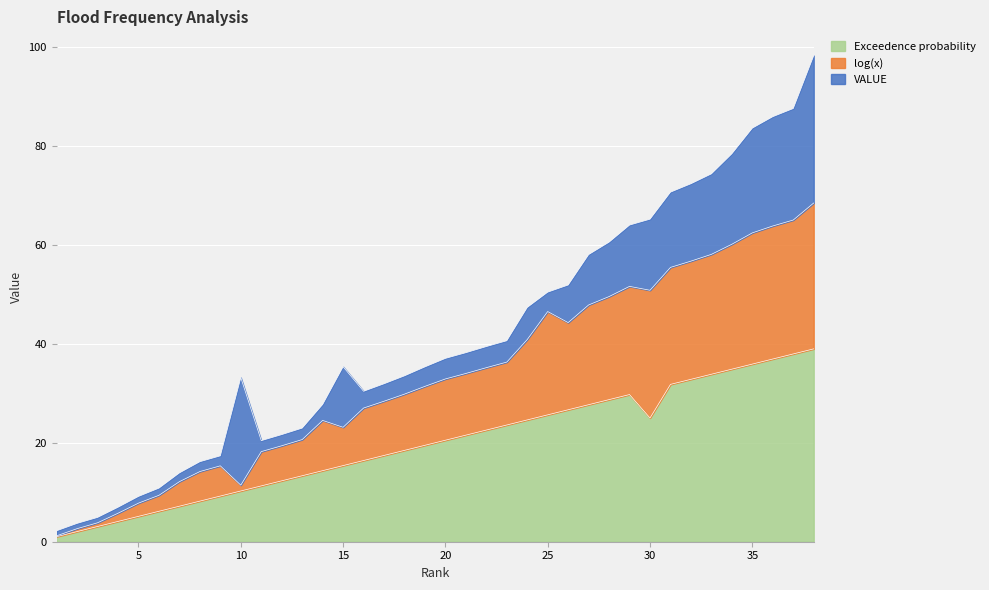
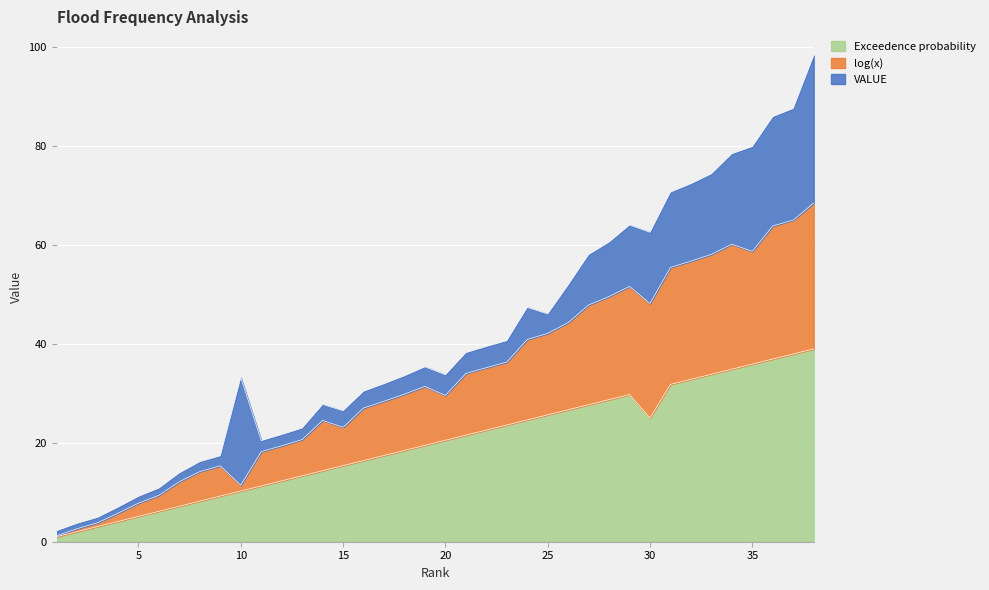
VALUE, 15: 12 -> 3
log(x), 20: 12 -> 9
log(x), 25: 21 -> 16
log(x), 30: 26 -> 23
log(x), 35: 27 -> 23
